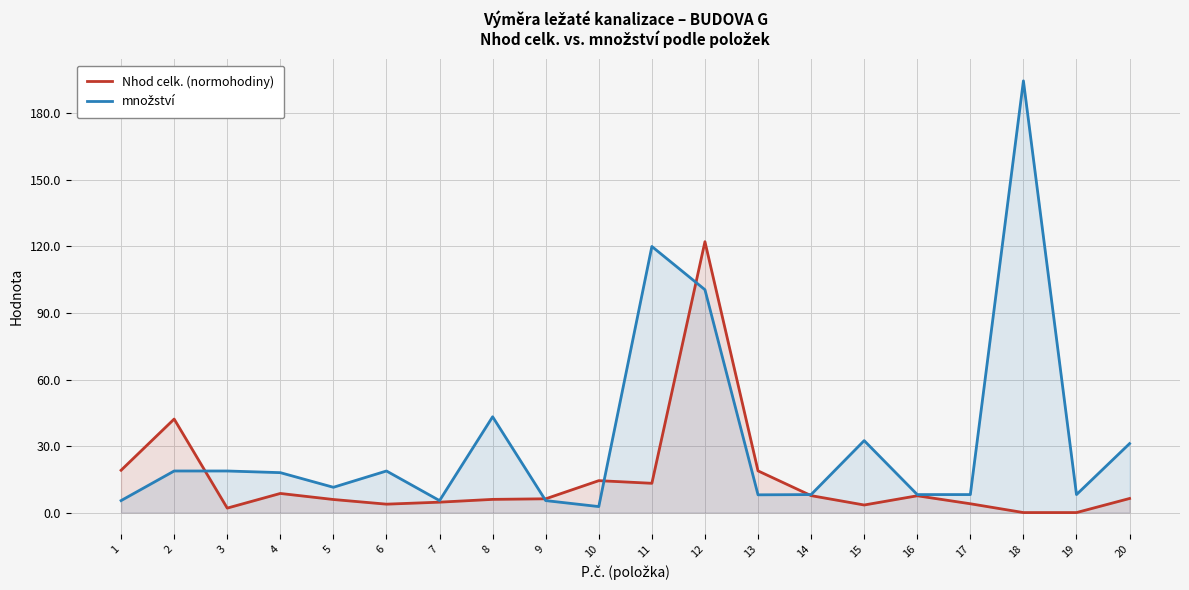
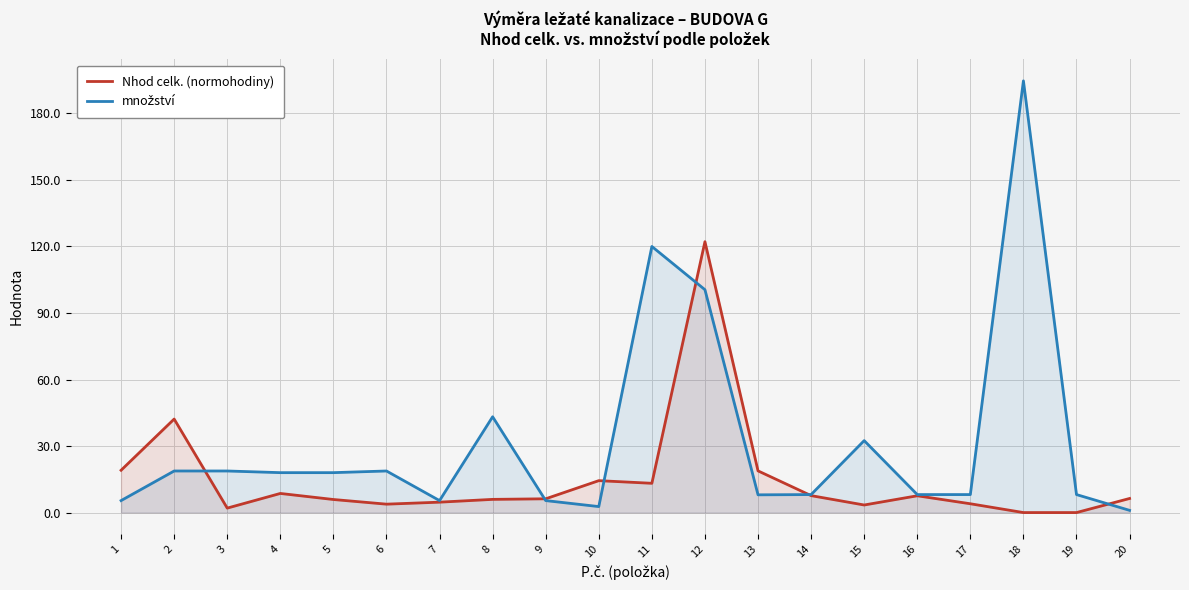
množství, 5: 11 -> 18
množství, 20: 31 -> 1
